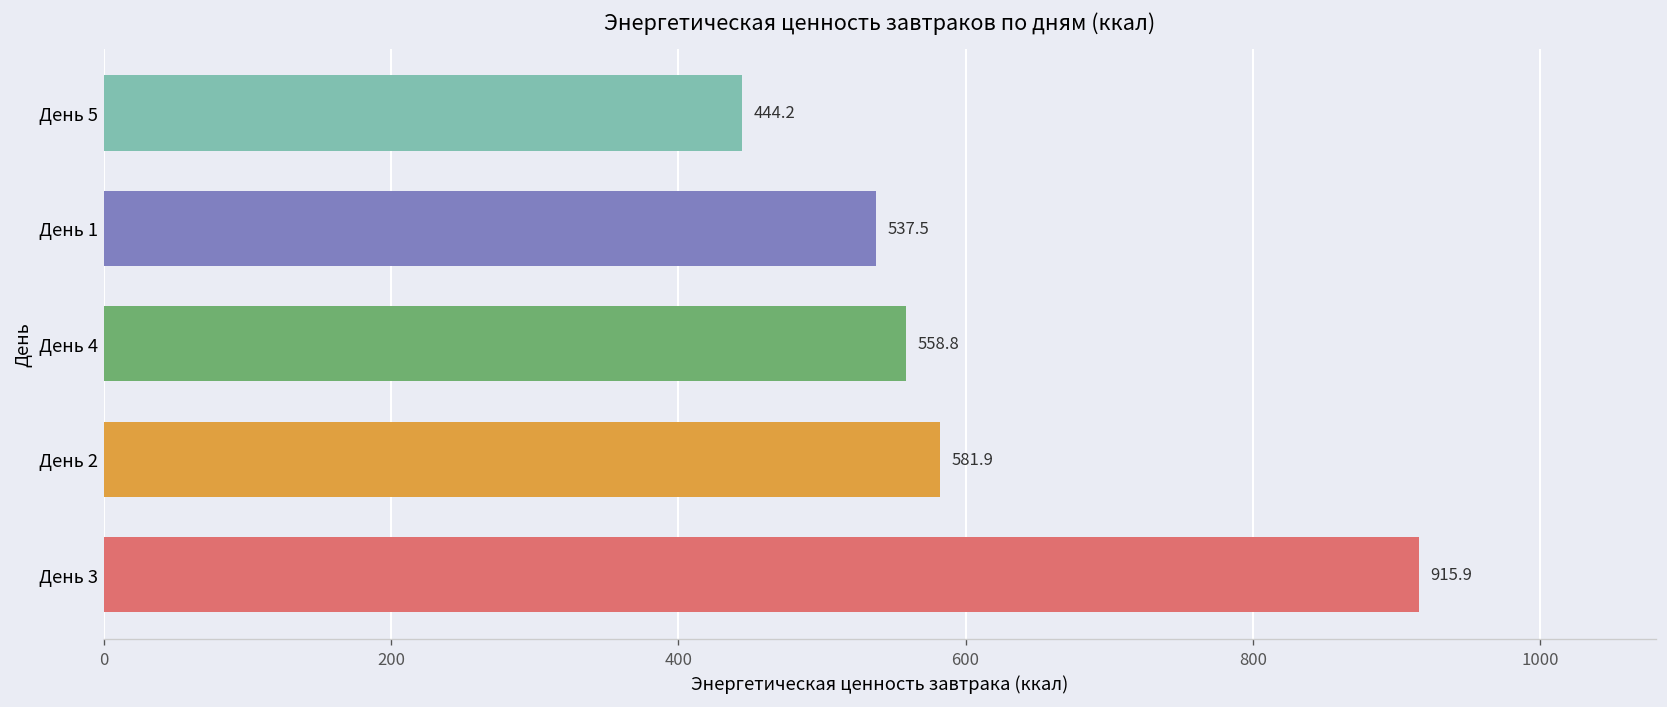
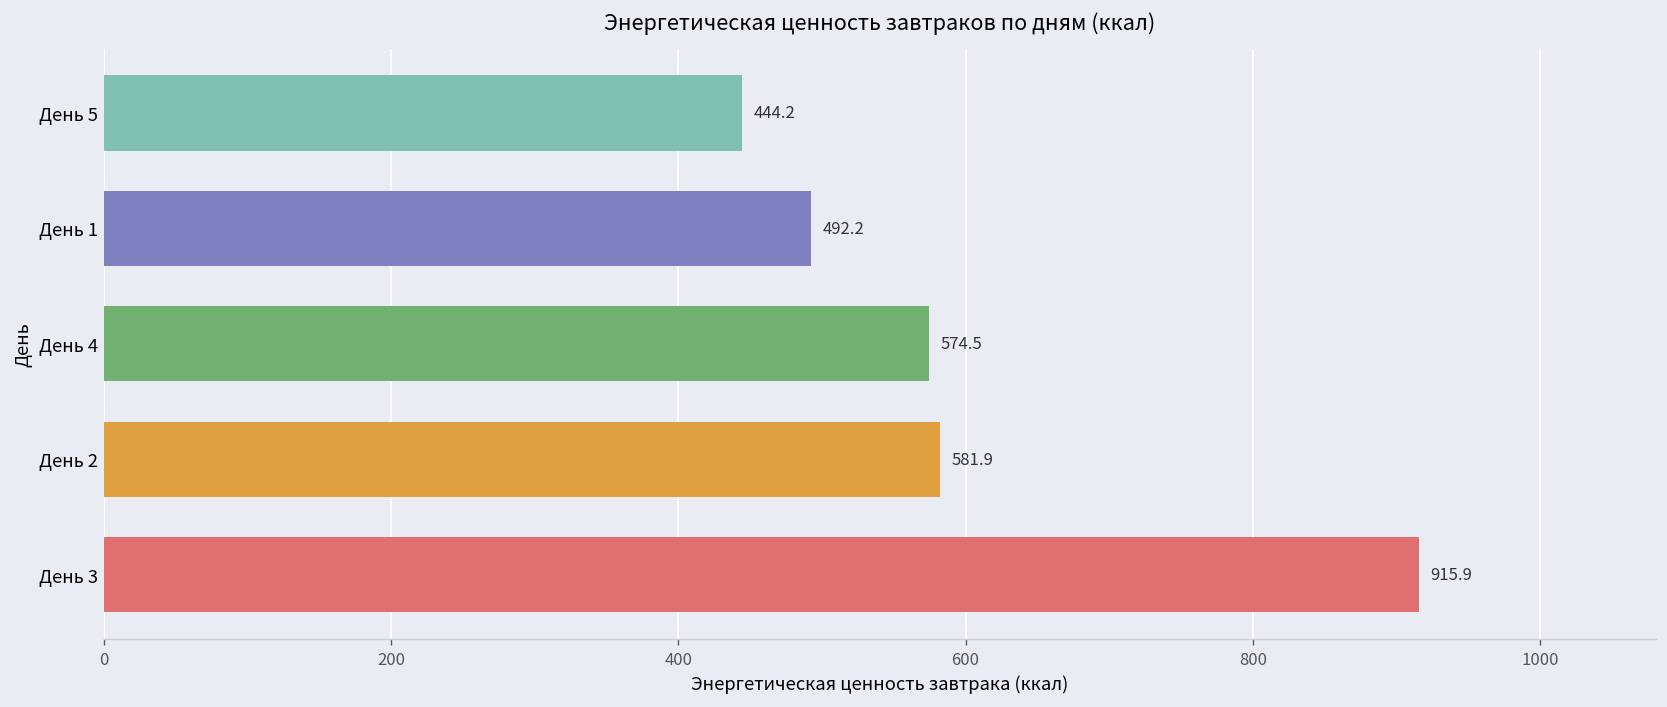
День 1: 537.5 -> 492.2
День 4: 558.8 -> 574.5
